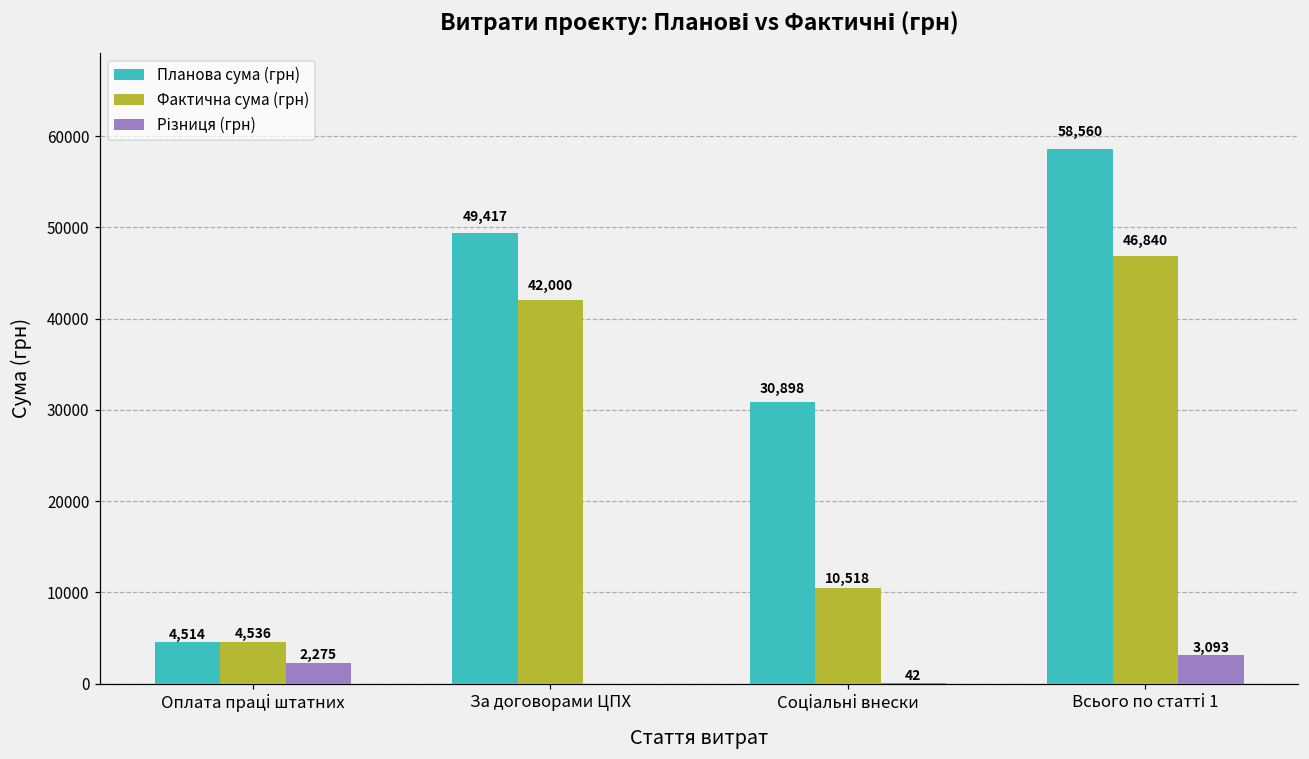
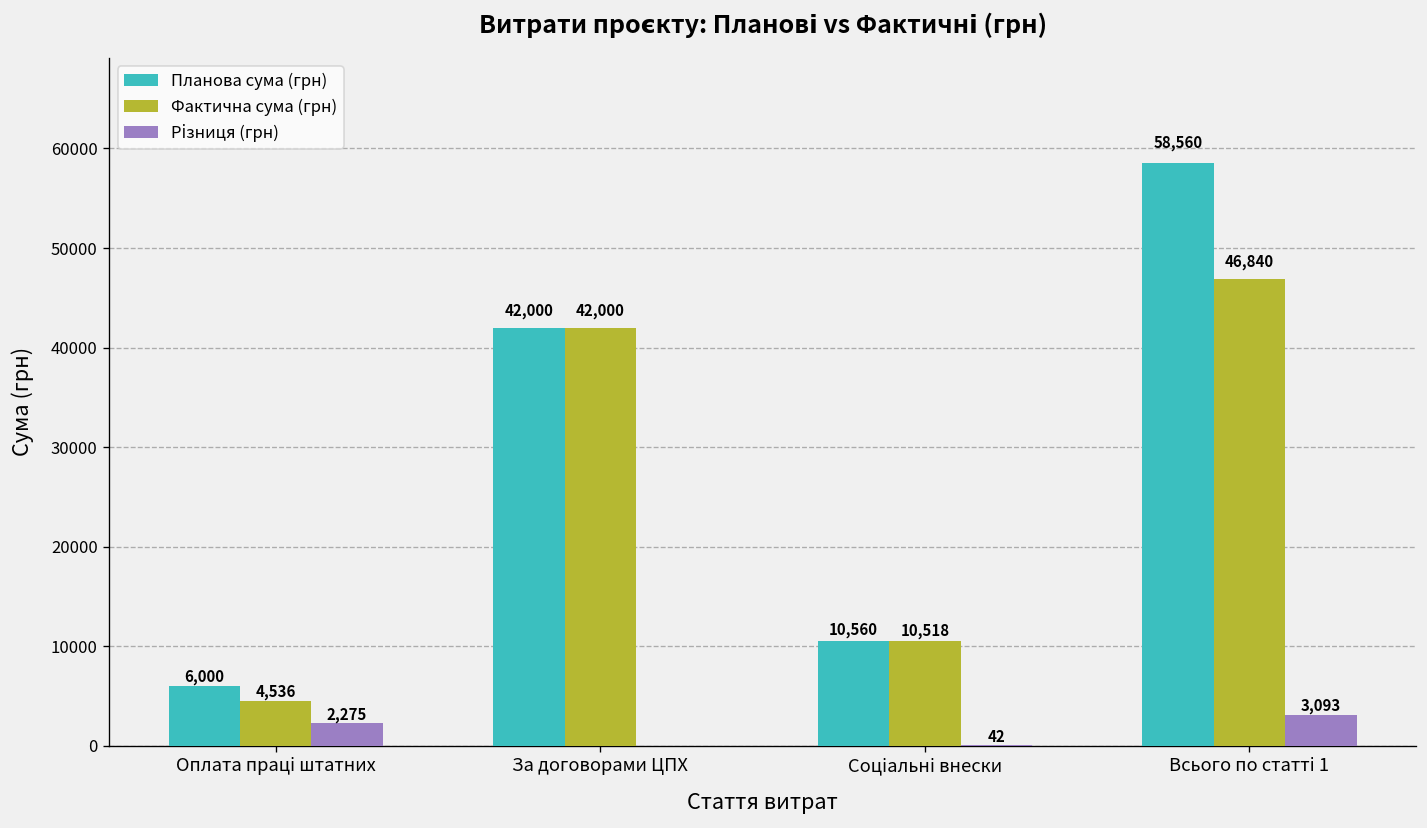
Планова сума (грн), Оплата праці штатних: 4,514 -> 6,000
Планова сума (грн), За договорами ЦПХ: 49,417 -> 42,000
Планова сума (грн), Соціальні внески: 30,898 -> 10,560
